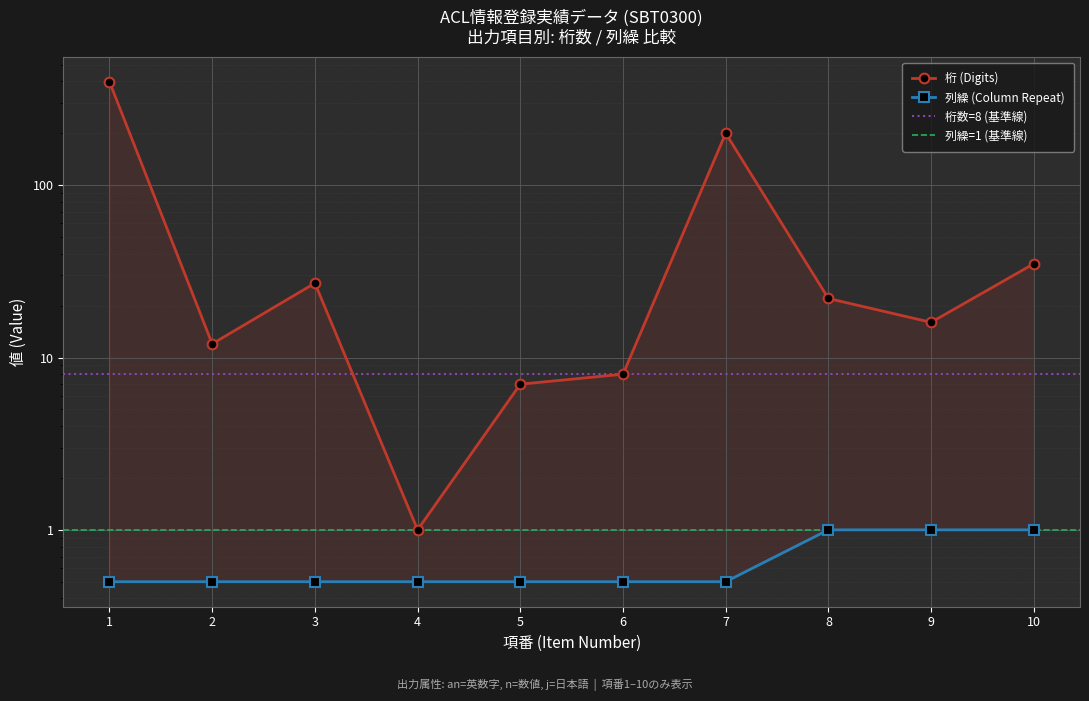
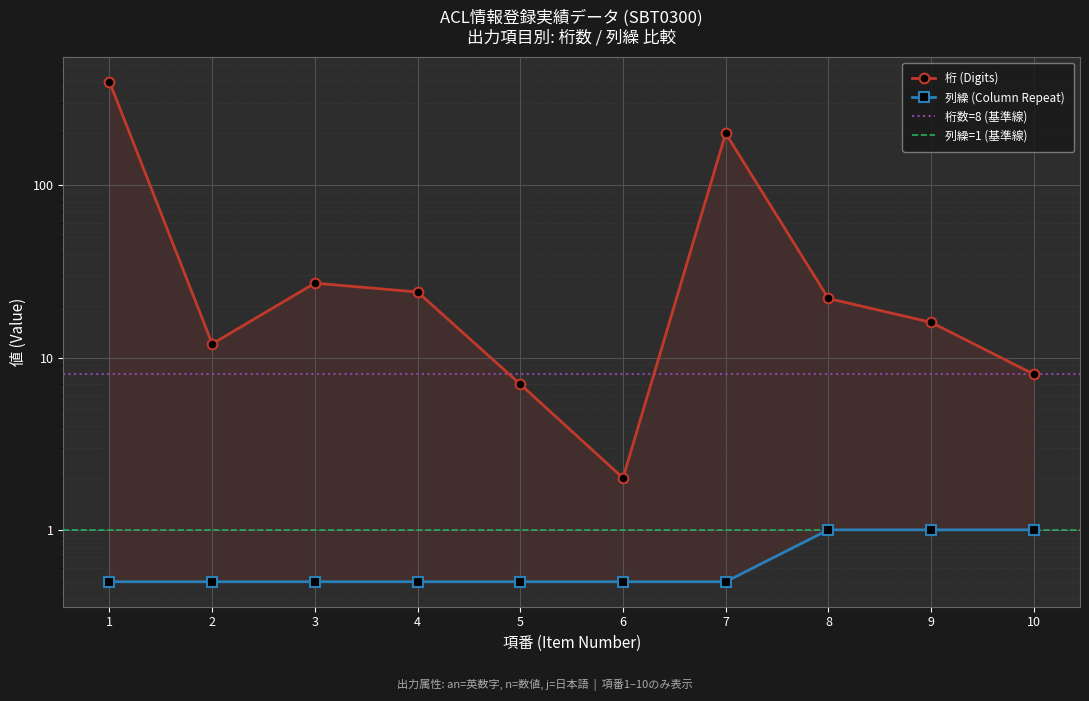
桁 (Digits), 4: 1 -> 24
桁 (Digits), 6: 8 -> 2
桁 (Digits), 10: 35 -> 8
